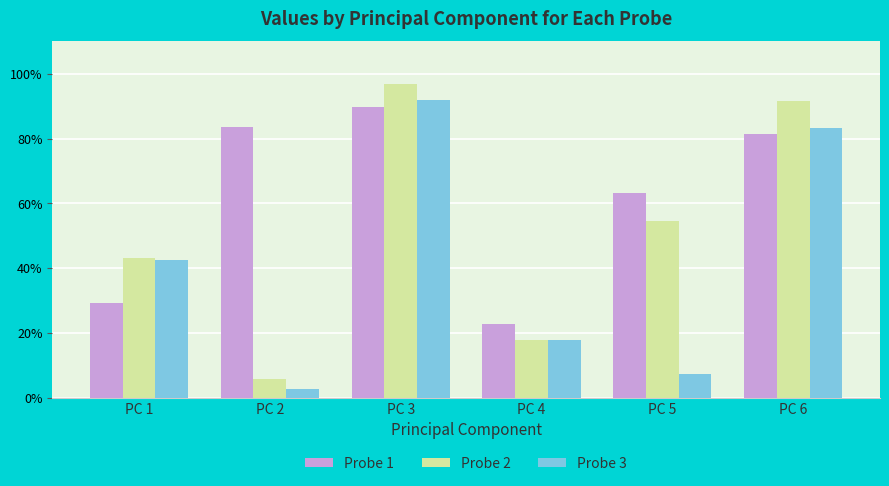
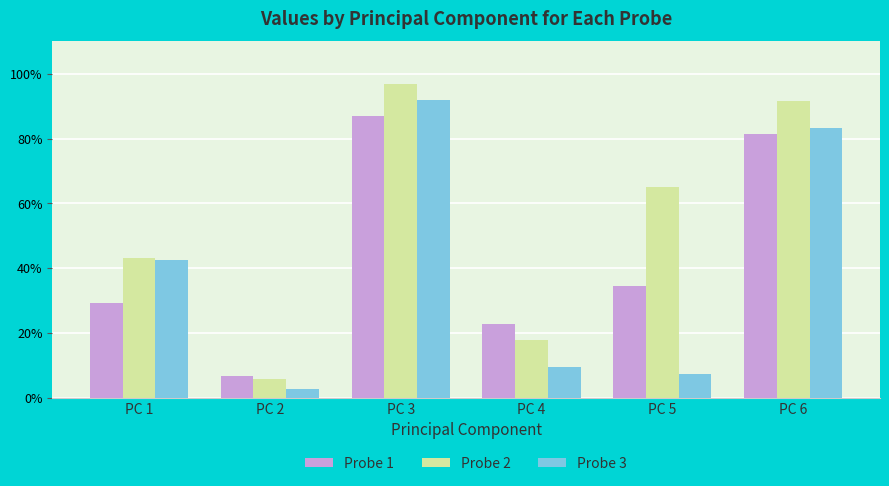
Probe 1, PC 2: 83% -> 7%
Probe 1, PC 3: 90% -> 87%
Probe 3, PC 4: 18% -> 9%
Probe 1, PC 5: 63% -> 35%
Probe 2, PC 5: 55% -> 65%
